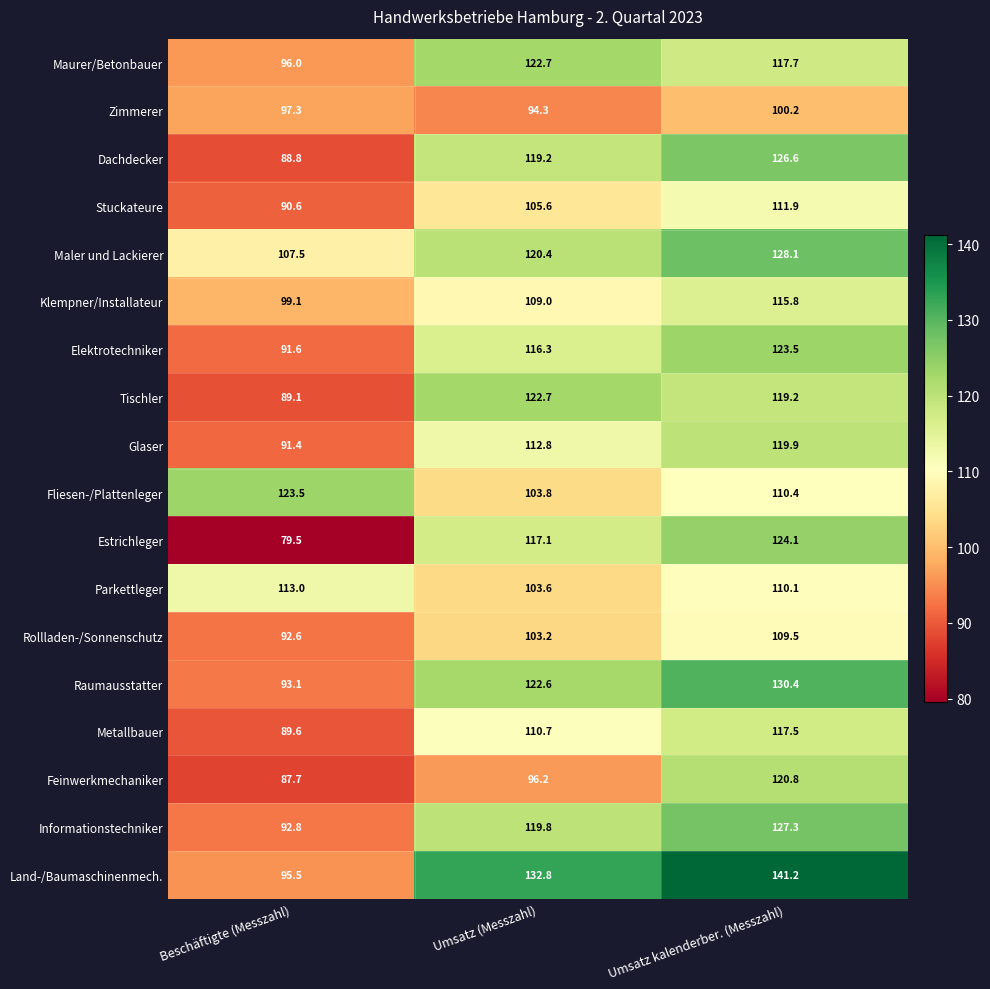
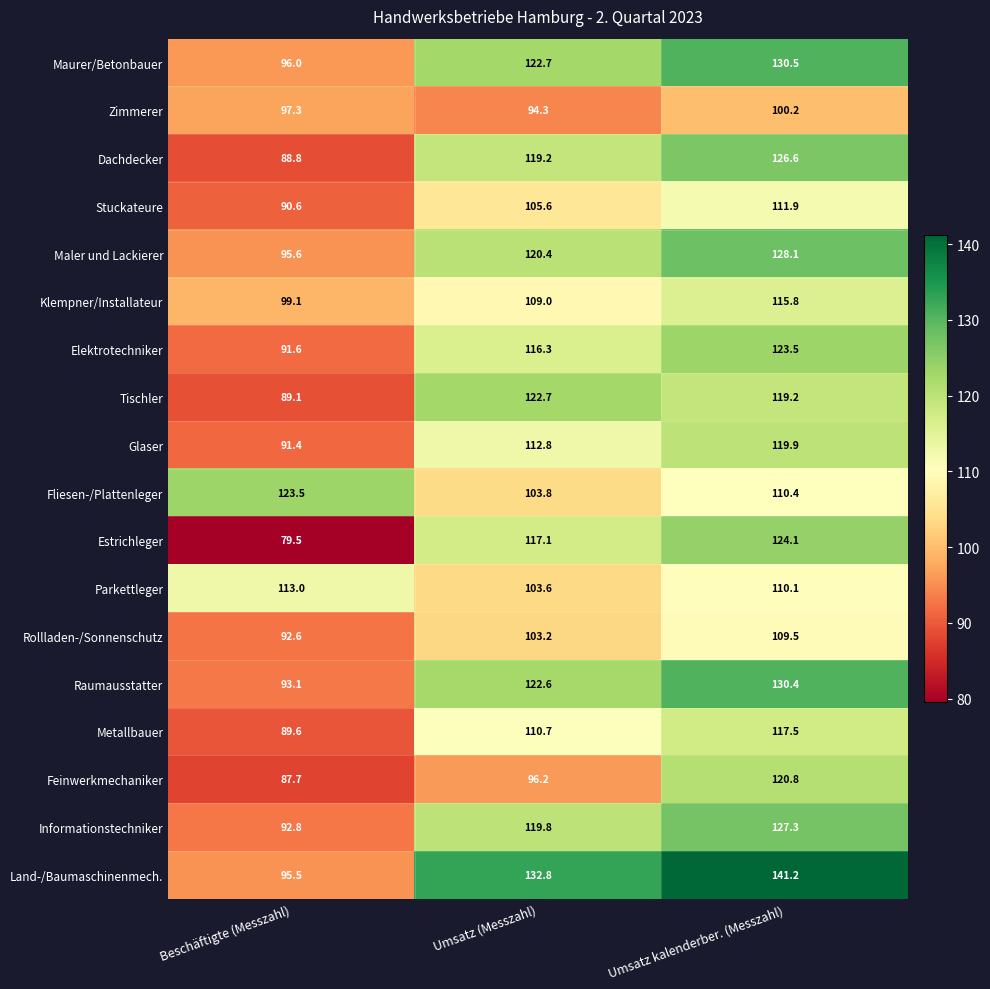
Maurer/Betonbauer, Umsatz kalenderber. (Messzahl): 117.7 -> 130.5
Maler und Lackierer, Beschäftigte (Messzahl): 107.5 -> 95.6
